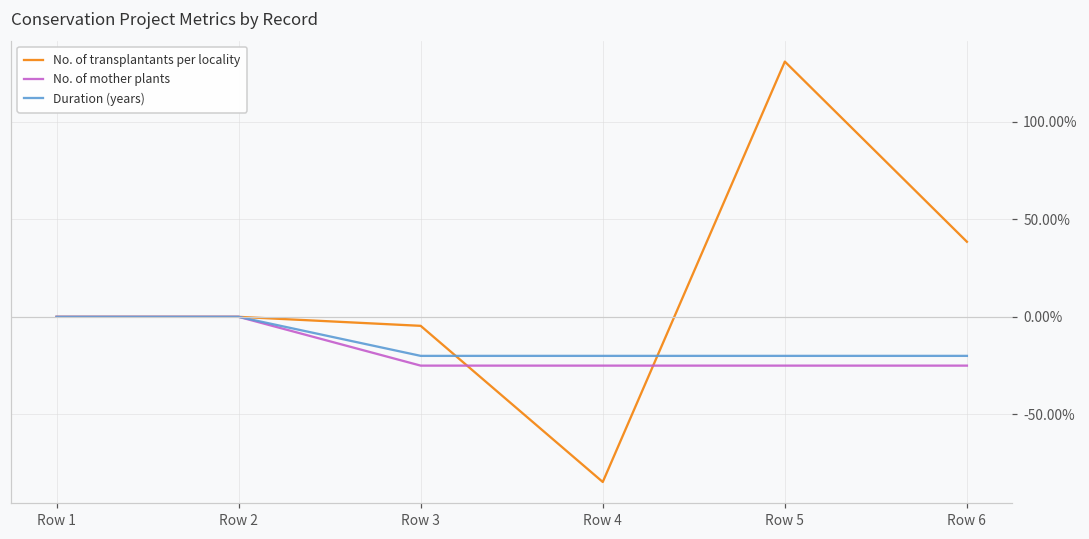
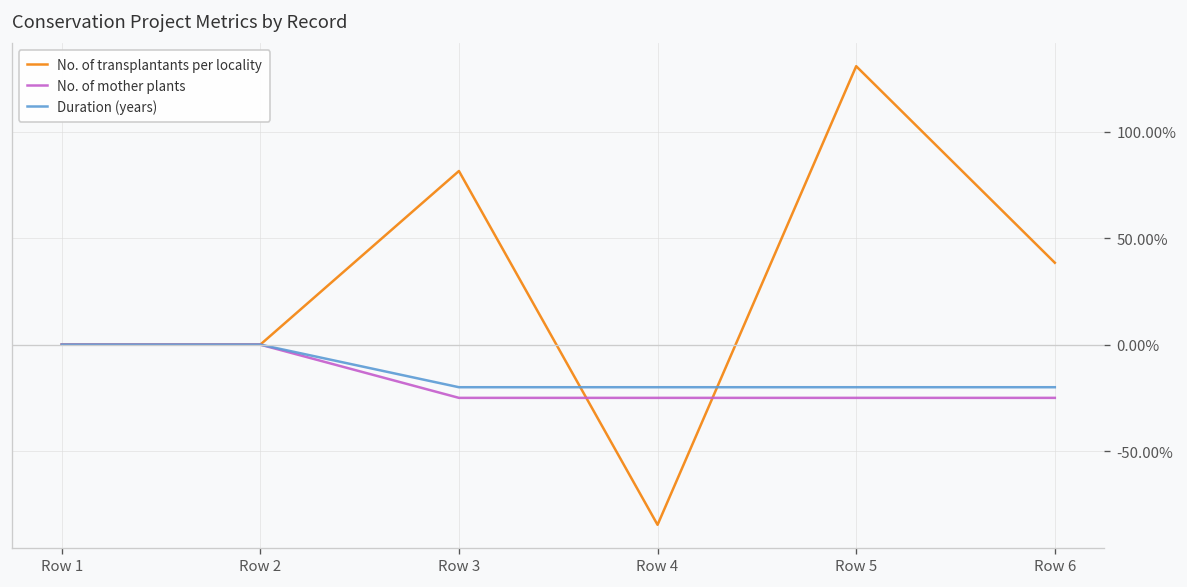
No. of transplantants per locality, Row 3: -5% -> 82%
